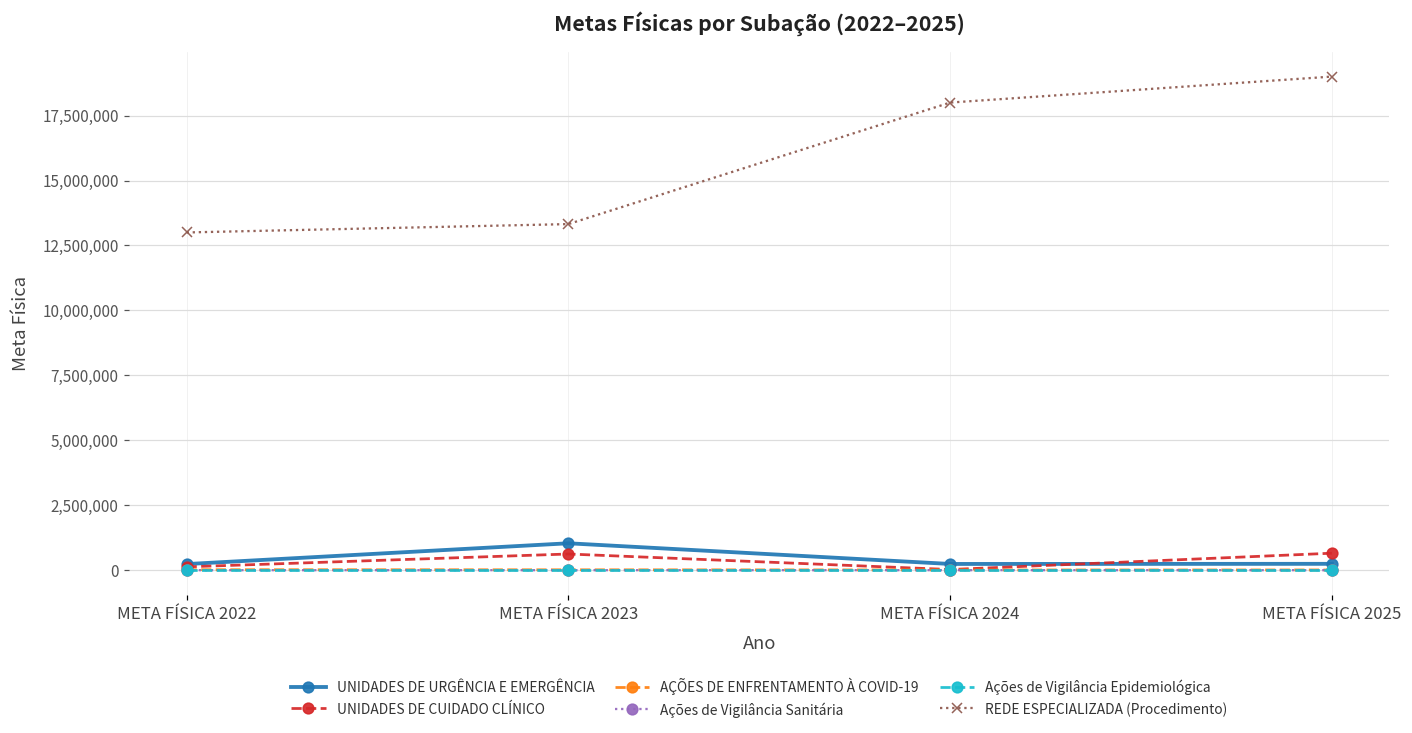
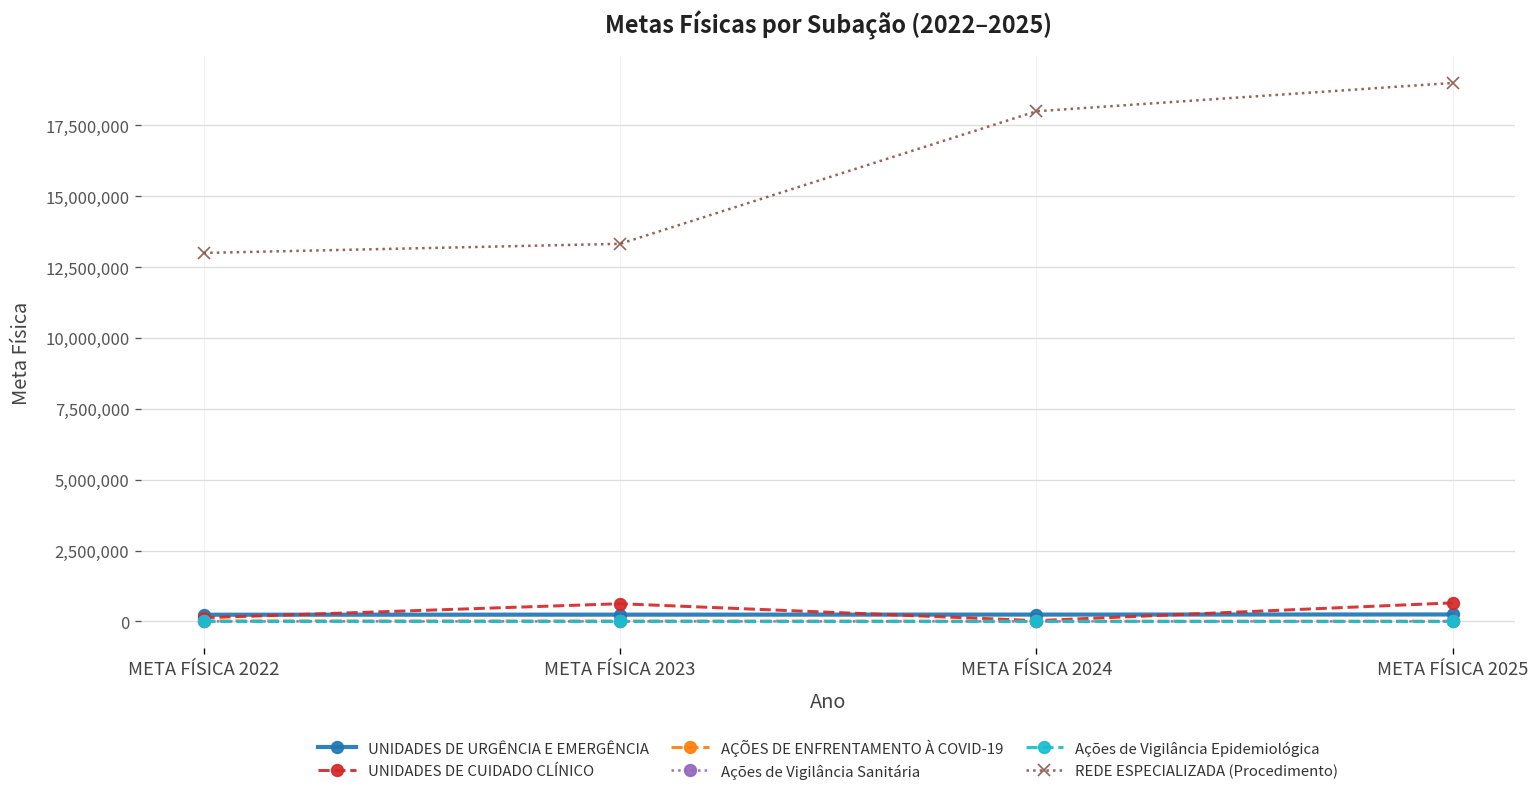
UNIDADES DE URGÊNCIA E EMERGÊNCIA, META FÍSICA 2023: 1,000,000 -> 200,000
